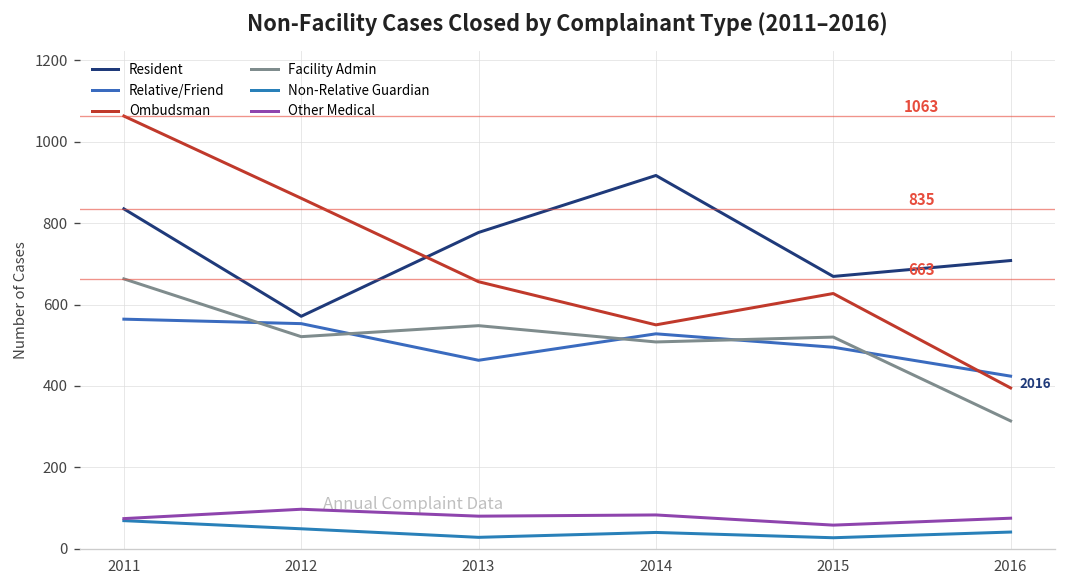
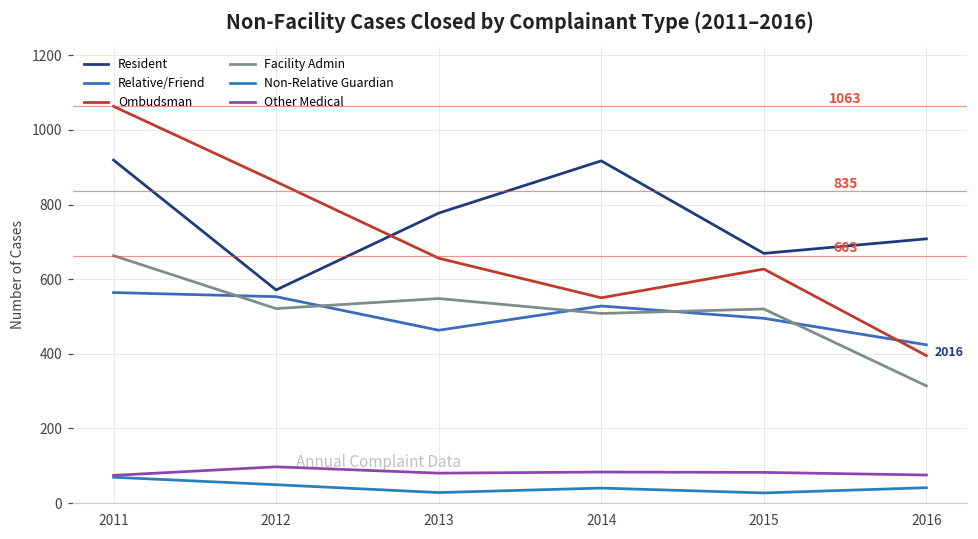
Resident, 2011: 840 -> 920
Other Medical, 2015: 60 -> 80
